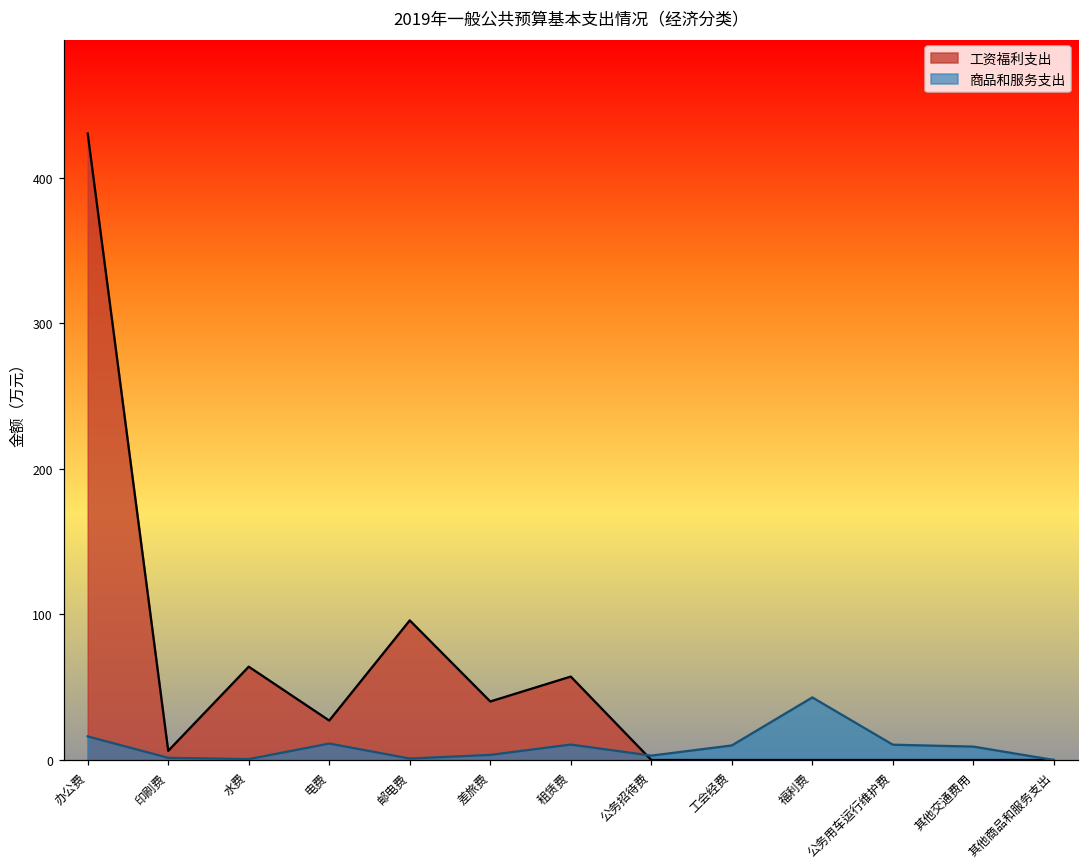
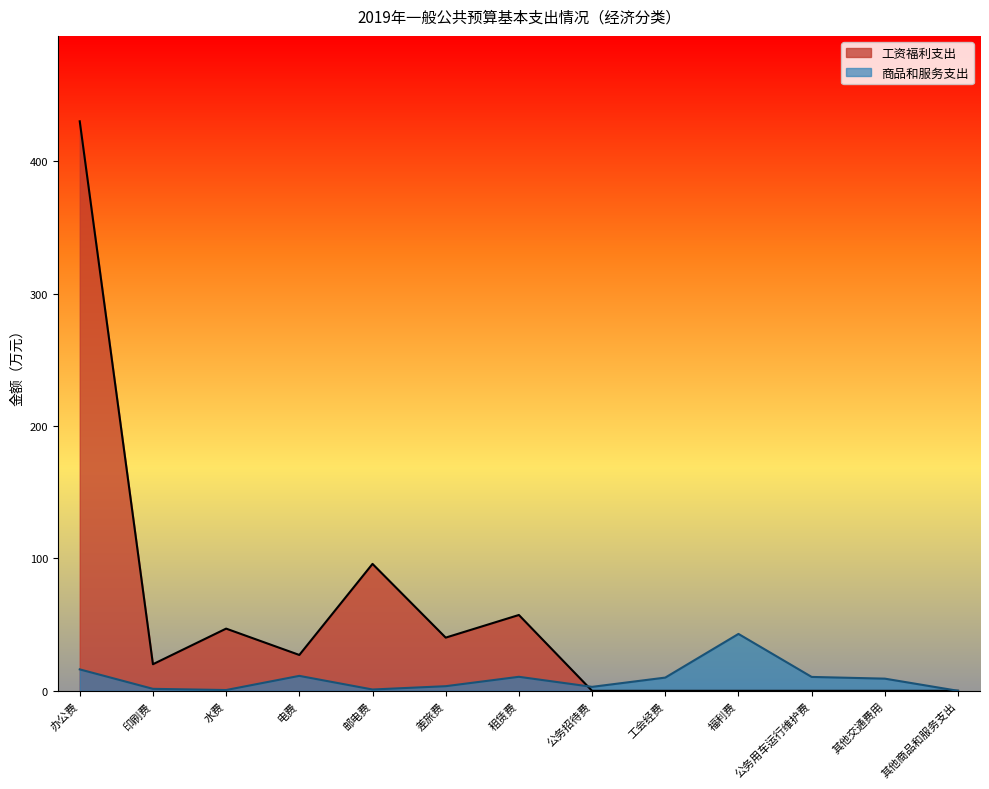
工资福利支出, 印刷费: 6 -> 20
工资福利支出, 水费: 64 -> 47
